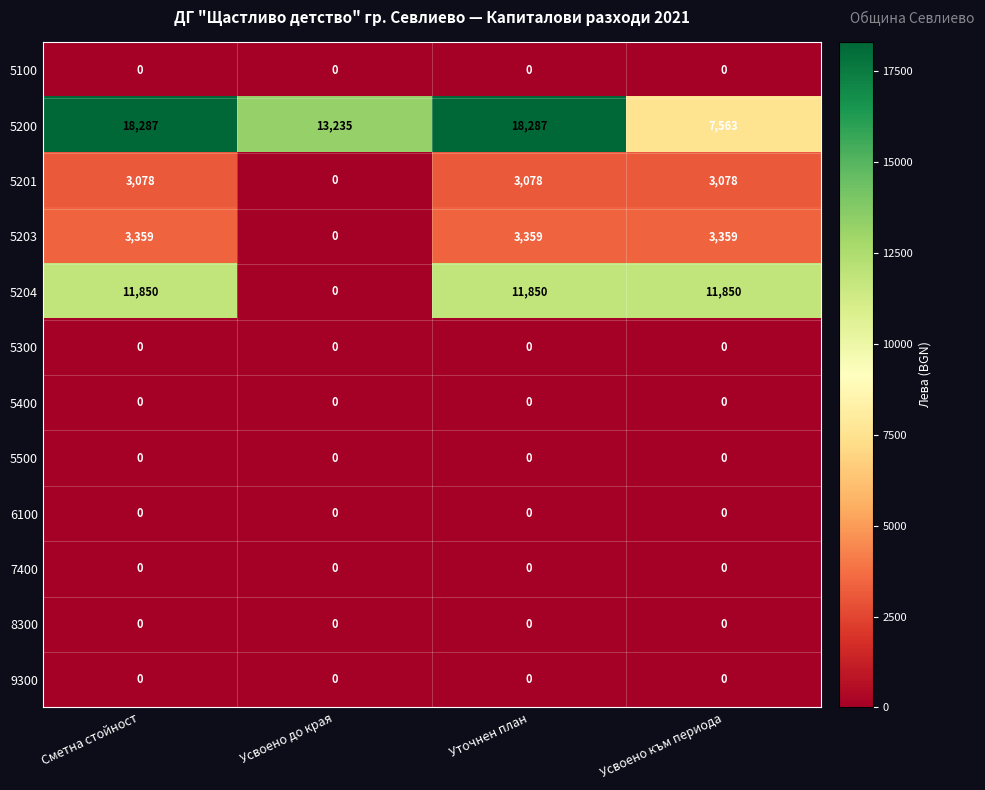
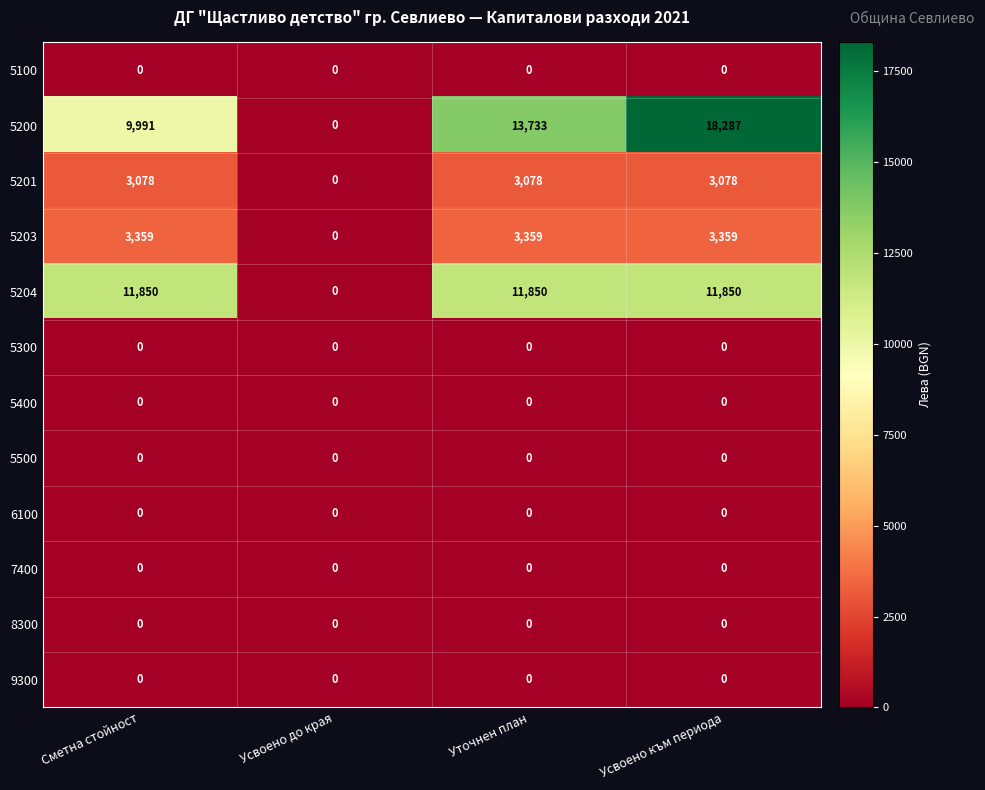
5200, Сметна стойност: 18,287 -> 9,991
5200, Усвоено до края: 13,235 -> 0
5200, Уточнен план: 18,287 -> 13,733
5200, Усвоено към периода: 7,563 -> 18,287
